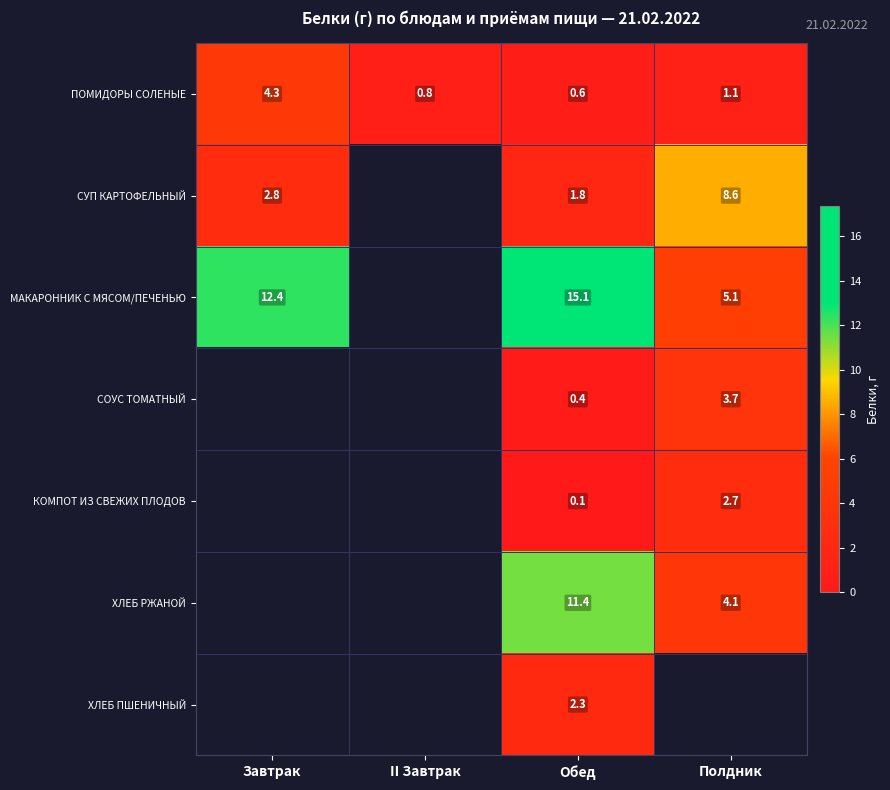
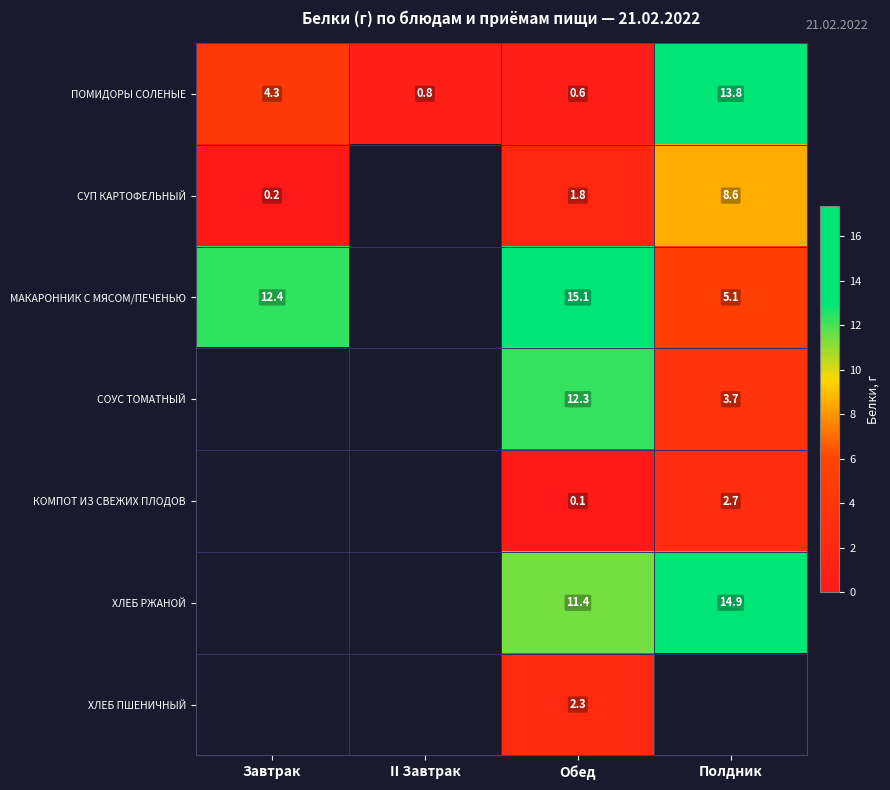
ПОМИДОРЫ СОЛЕНЫЕ, Полдник: 1.1 -> 13.8
СУП КАРТОФЕЛЬНЫЙ, Завтрак: 2.8 -> 0.2
СОУС ТОМАТНЫЙ, Обед: 0.4 -> 12.3
ХЛЕБ РЖАНОЙ, Полдник: 4.1 -> 14.9
